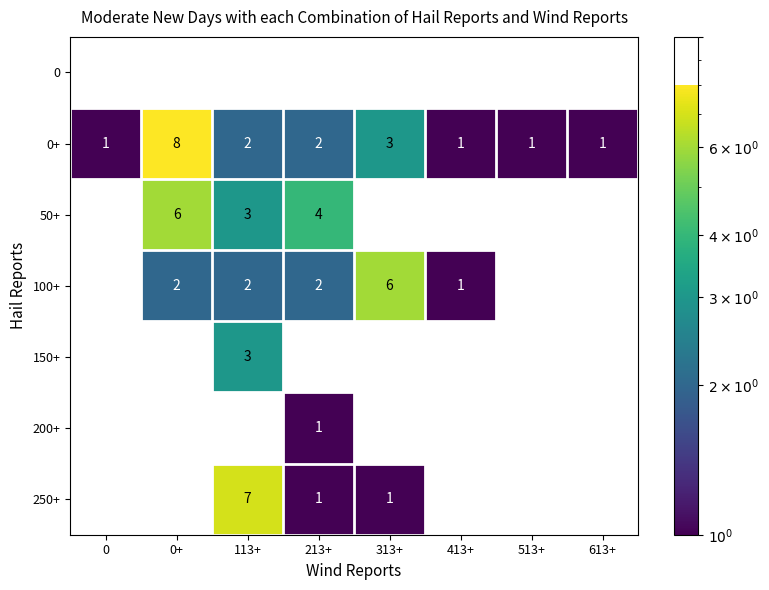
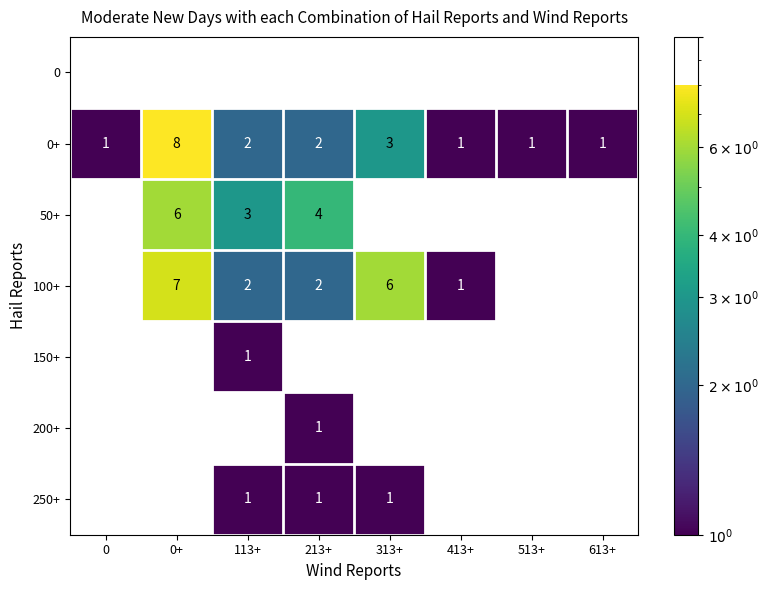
100+, 0+: 2 -> 7
150+, 113+: 3 -> 1
250+, 113+: 7 -> 1
